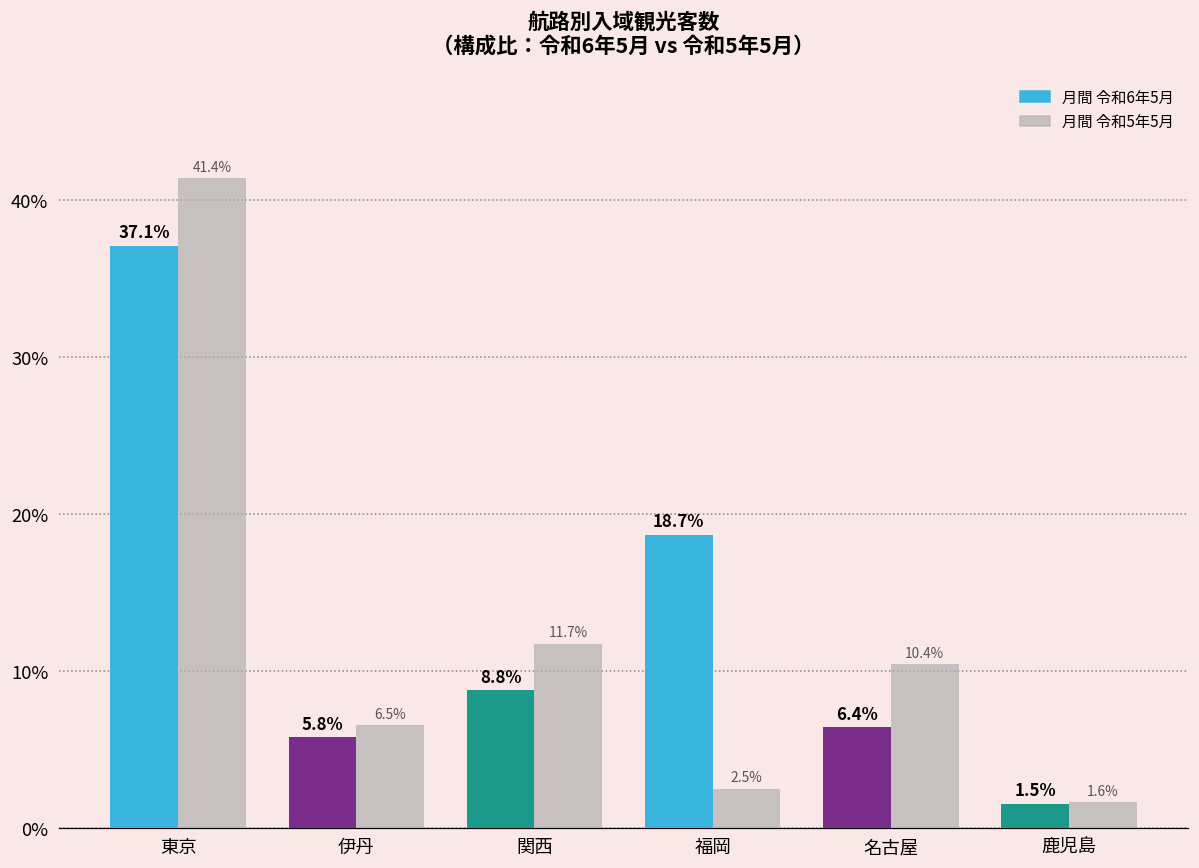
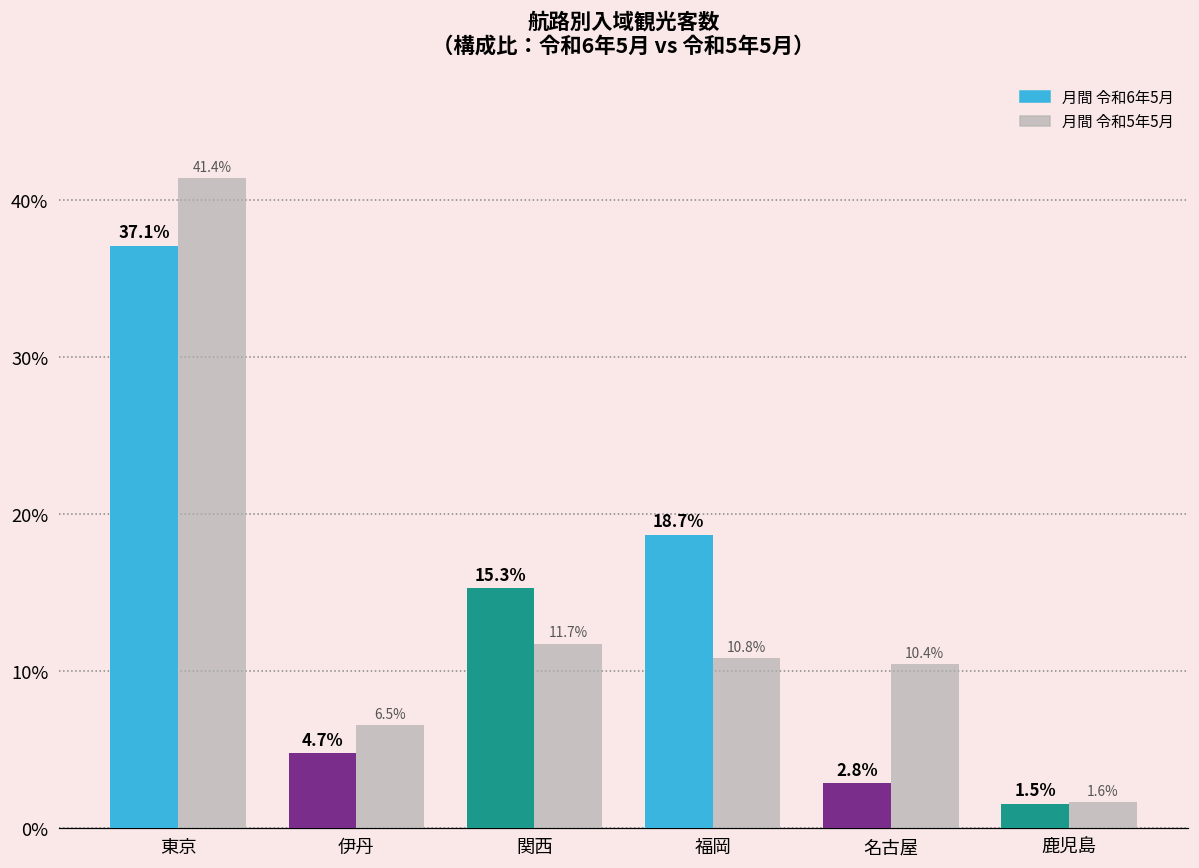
月間 令和6年5月, 伊丹: 5.8% -> 4.7%
月間 令和6年5月, 関西: 8.8% -> 15.3%
月間 令和5年5月, 福岡: 2.5% -> 10.8%
月間 令和6年5月, 名古屋: 6.4% -> 2.8%
